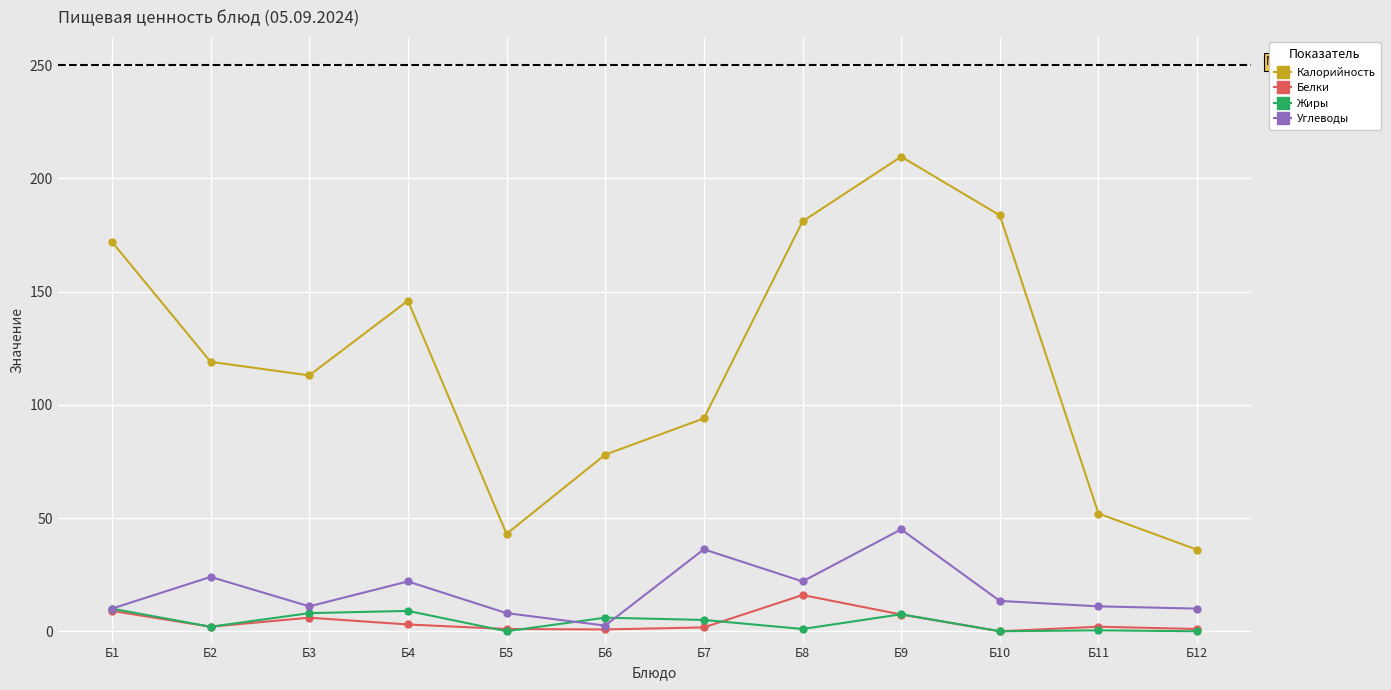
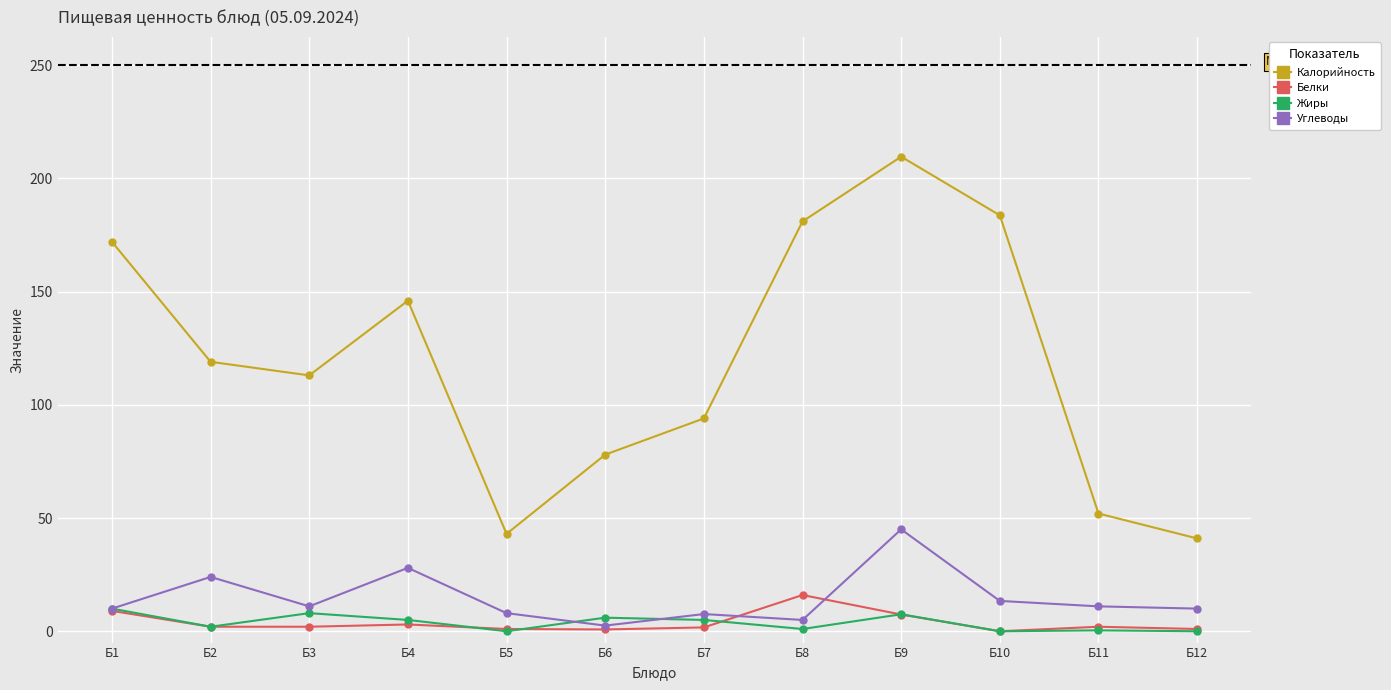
Белки, Б3: 6 -> 2
Жиры, Б4: 9 -> 5
Углеводы, Б4: 22 -> 28
Углеводы, Б7: 36 -> 8
Углеводы, Б8: 22 -> 5
Калорийность, Б12: 36 -> 41
